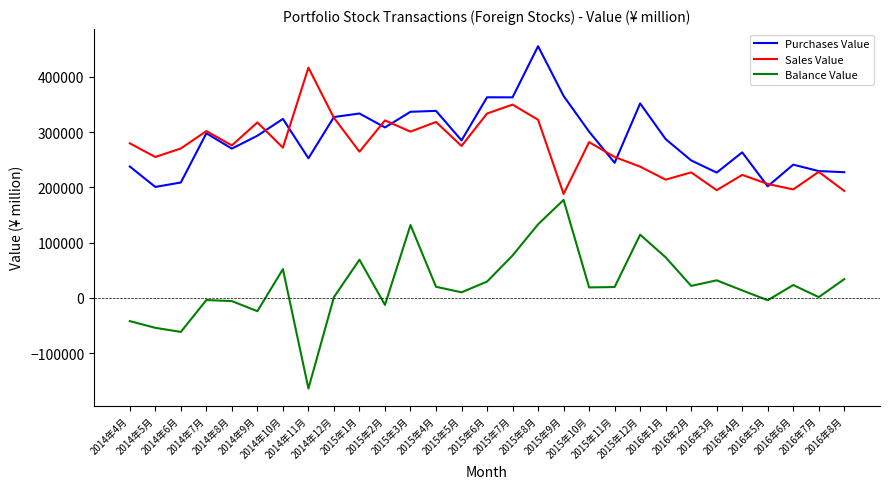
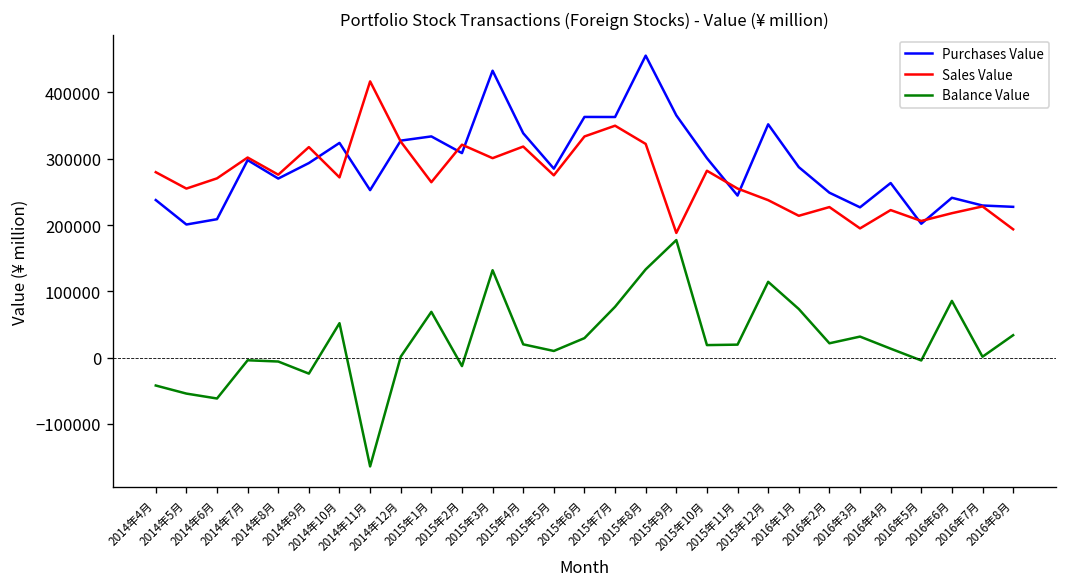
Purchases Value, 2015年3月: 340000 -> 430000
Sales Value, 2016年6月: 200000 -> 220000
Balance Value, 2016年6月: 20000 -> 90000
